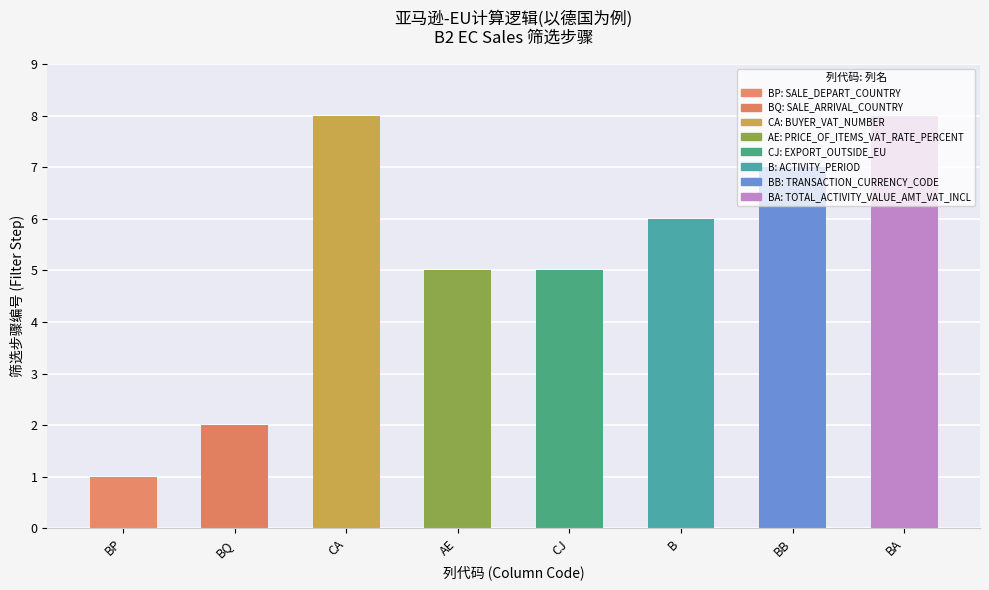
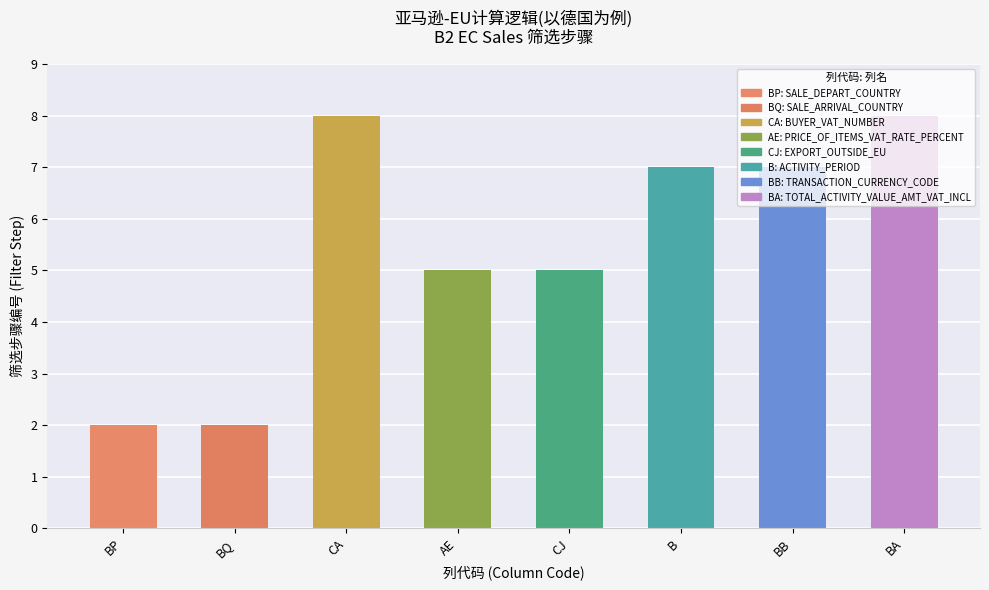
BP: 1 -> 2
B: 6 -> 7
